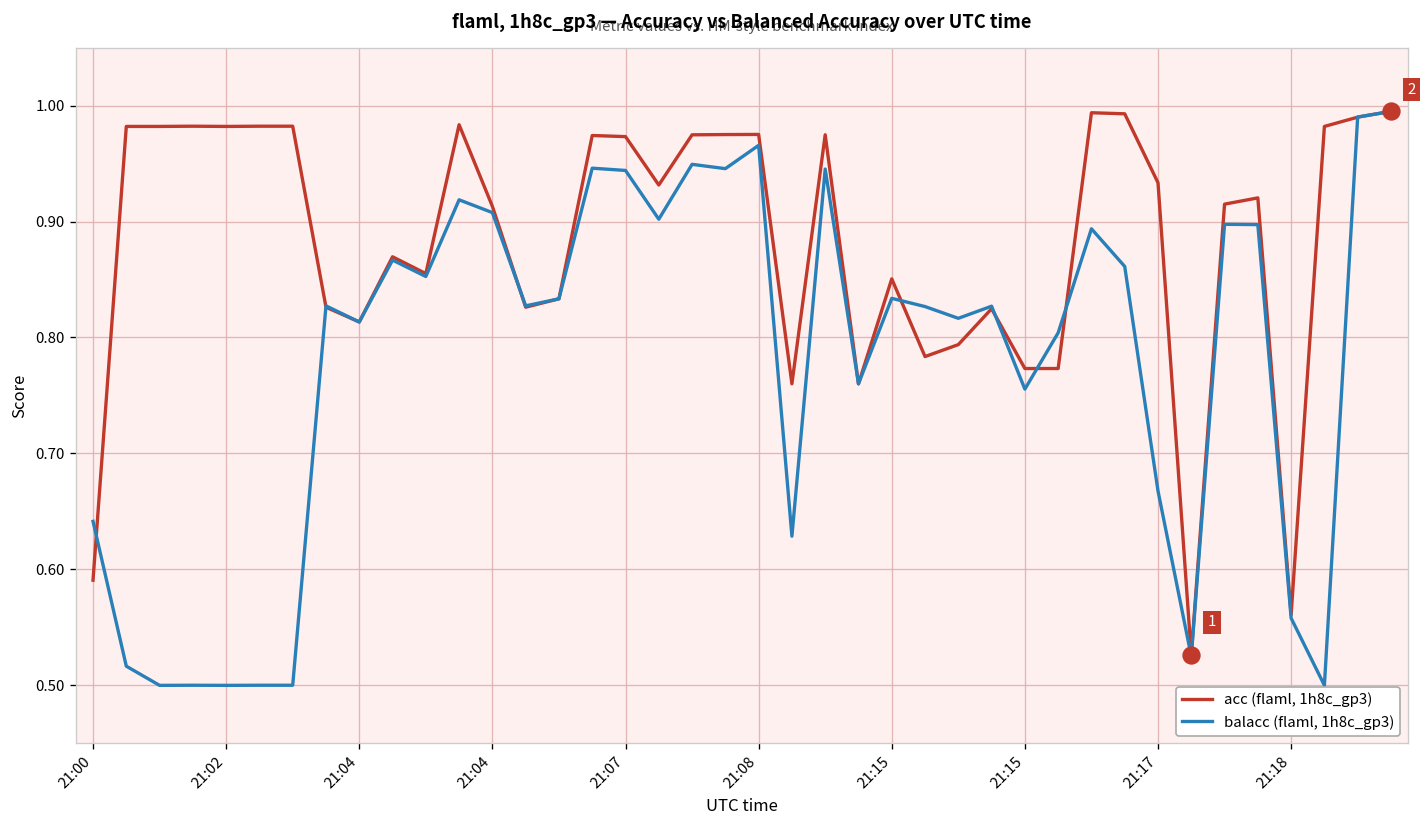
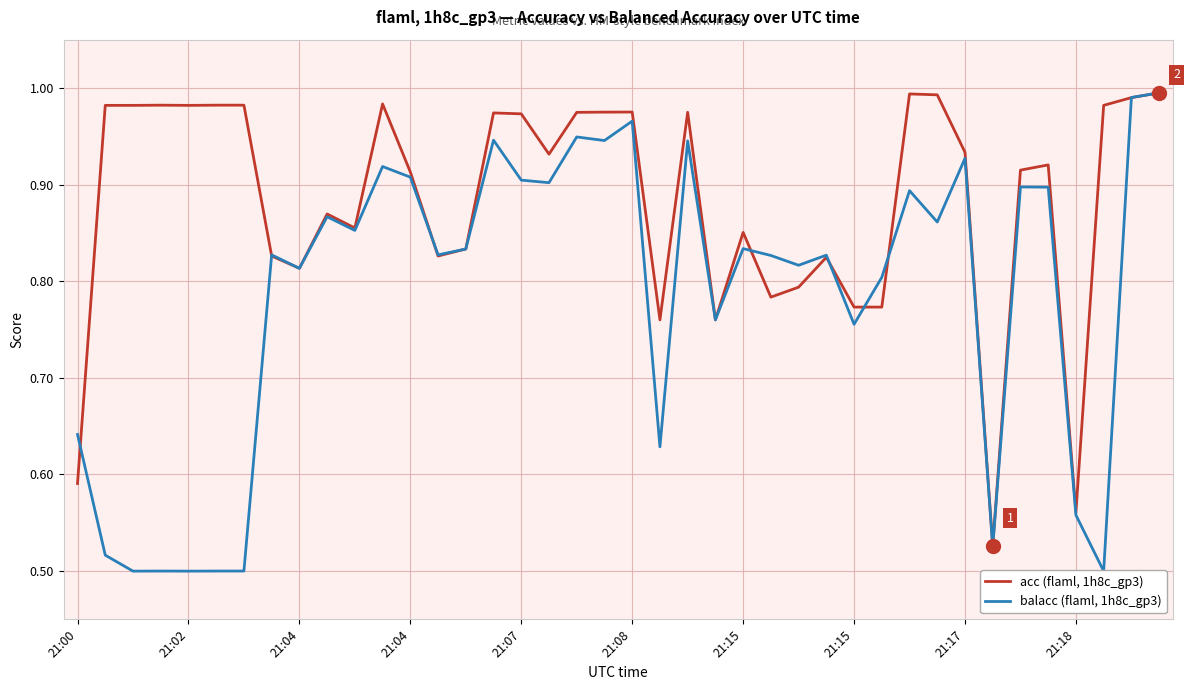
balacc (flaml, 1h8c_gp3), 21:07: 0.94 -> 0.90
balacc (flaml, 1h8c_gp3), 21:17: 0.67 -> 0.93
